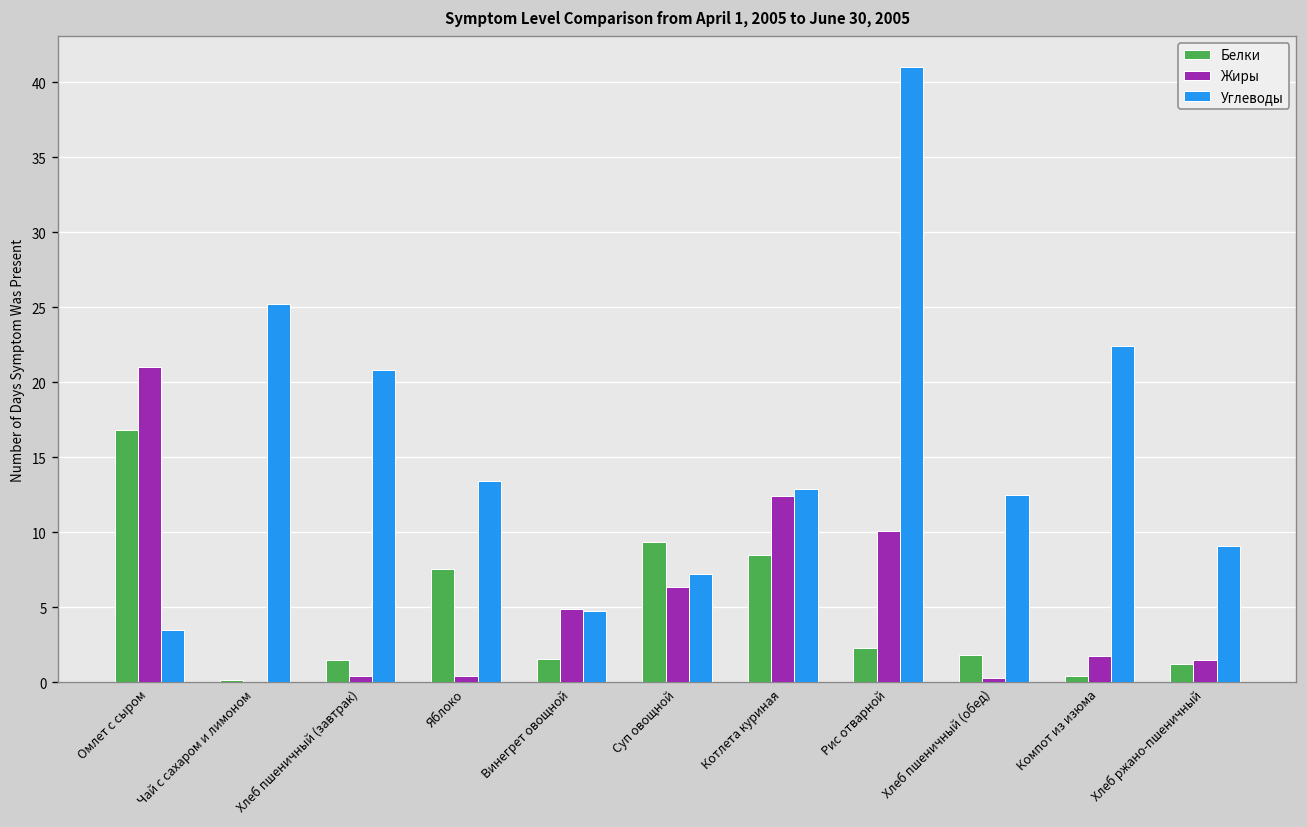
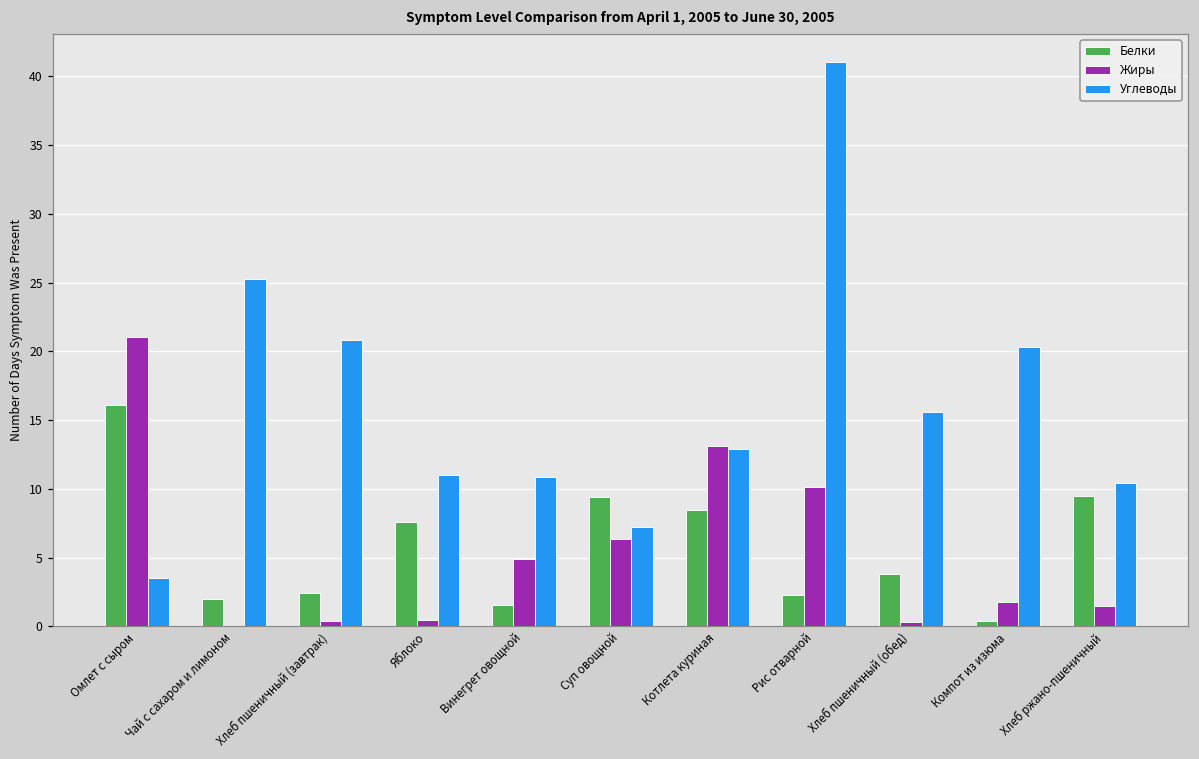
Белки, Омлет с сыром: 16.8 -> 16.1
Белки, Чай с сахаром и лимоном: 0.2 -> 2.0
Белки, Хлеб пшеничный (завтрак): 1.5 -> 2.4
Углеводы, Яблоко: 13.4 -> 11.0
Углеводы, Винегрет овощной: 4.7 -> 10.9
Жиры, Котлета куриная: 12.4 -> 13.1
Белки, Хлеб пшеничный (обед): 1.8 -> 3.8
Углеводы, Хлеб пшеничный (обед): 12.5 -> 15.6
Углеводы, Компот из изюма: 22.4 -> 20.3
Белки, Хлеб ржано-пшеничный: 1.2 -> 9.5
Углеводы, Хлеб ржано-пшеничный: 9.1 -> 10.4
